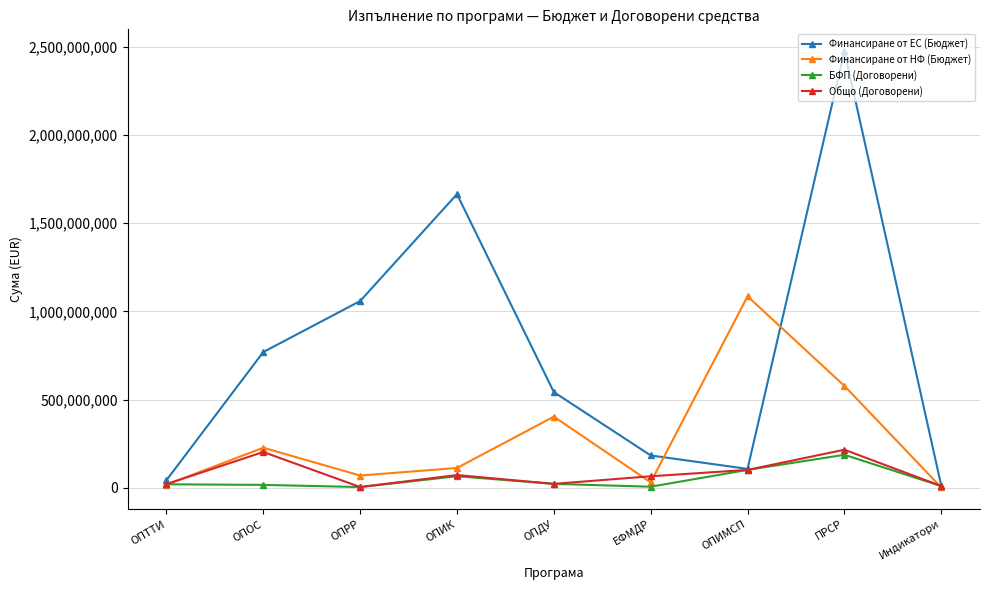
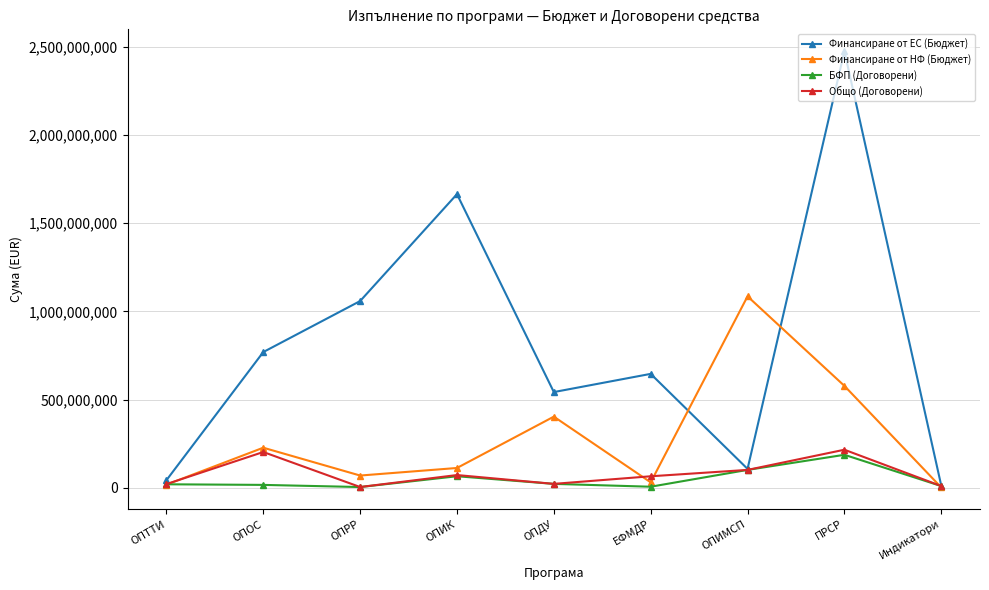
Финансиране от ЕС (Бюджет), ЕФМДР: 180,000,000 -> 650,000,000
